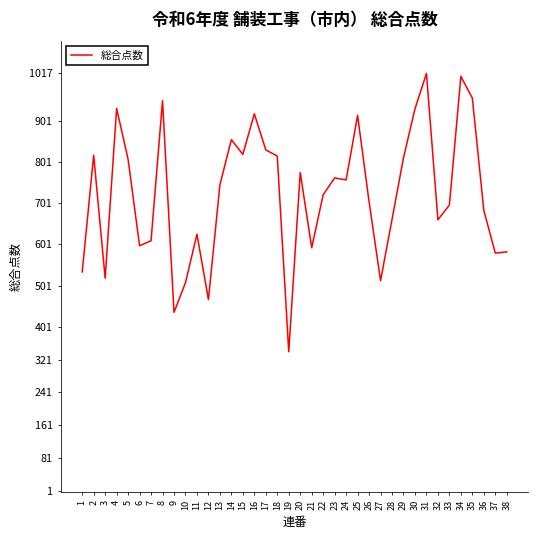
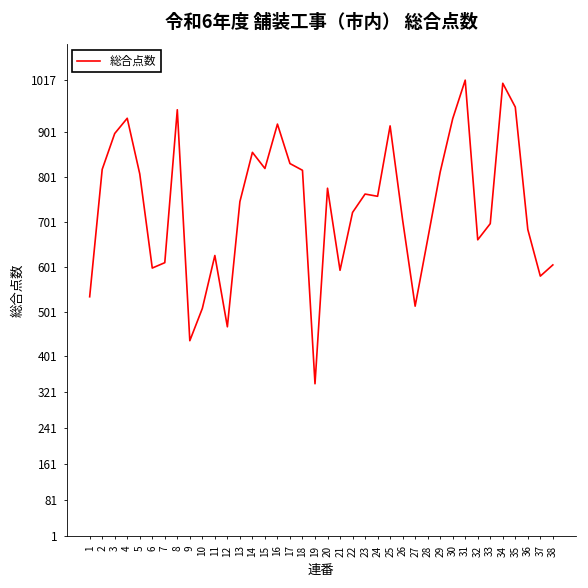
3: 520 -> 900
38: 580 -> 610
